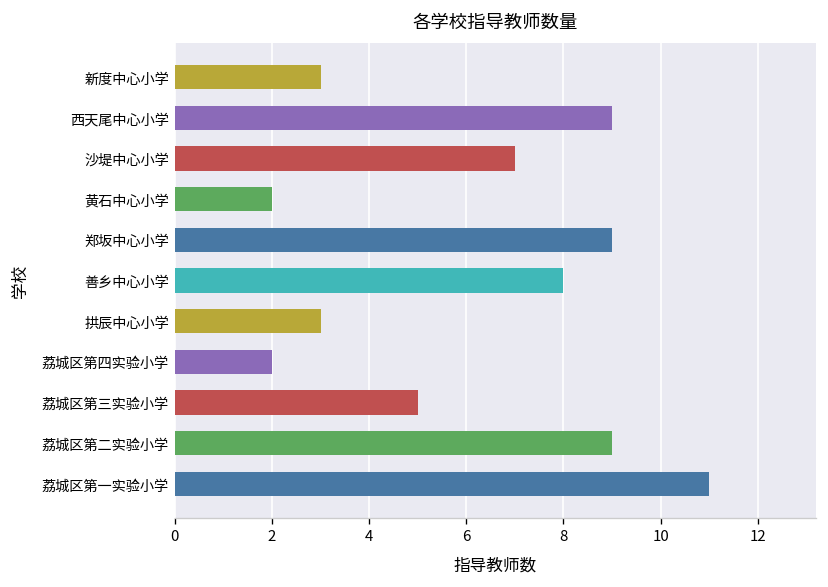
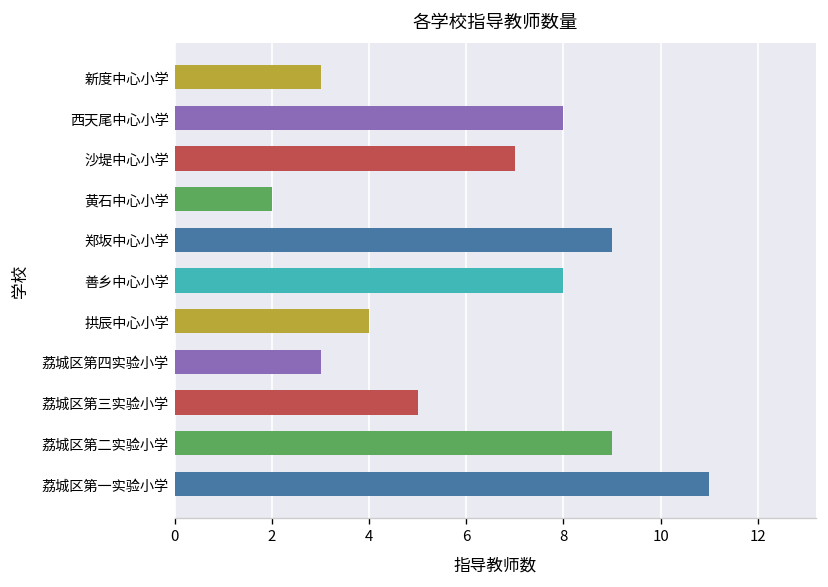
西天尾中心小学: 9 -> 8
拱辰中心小学: 3 -> 4
荔城区第四实验小学: 2 -> 3
